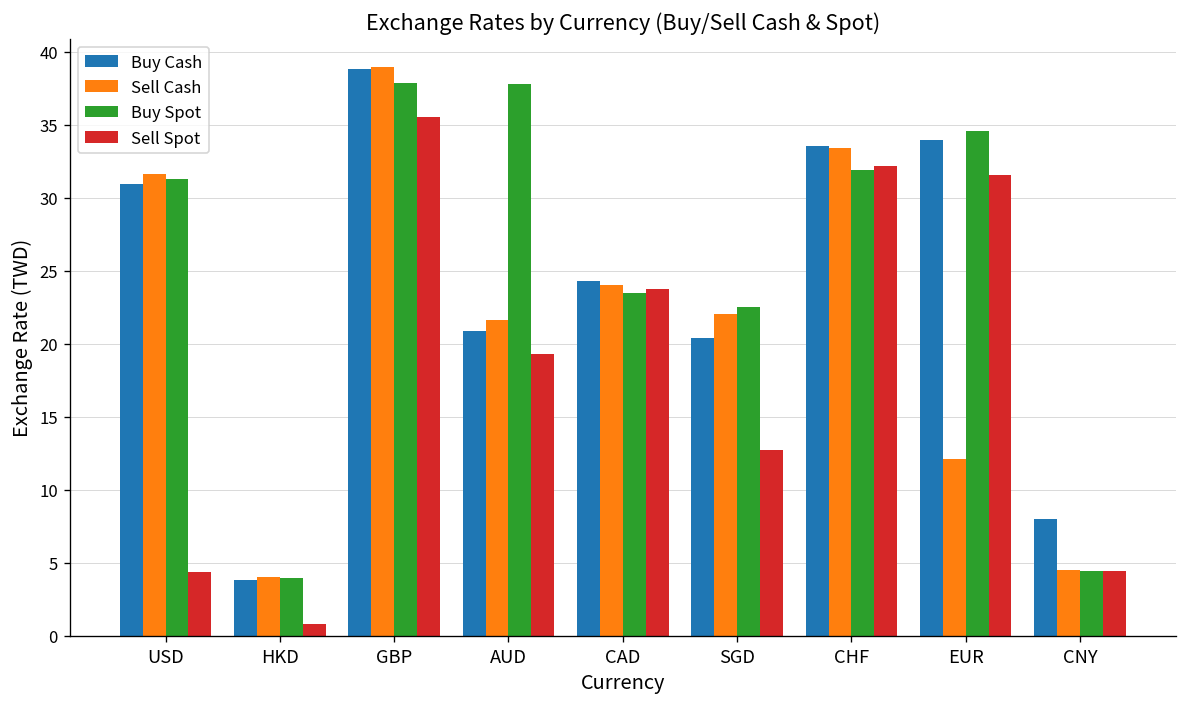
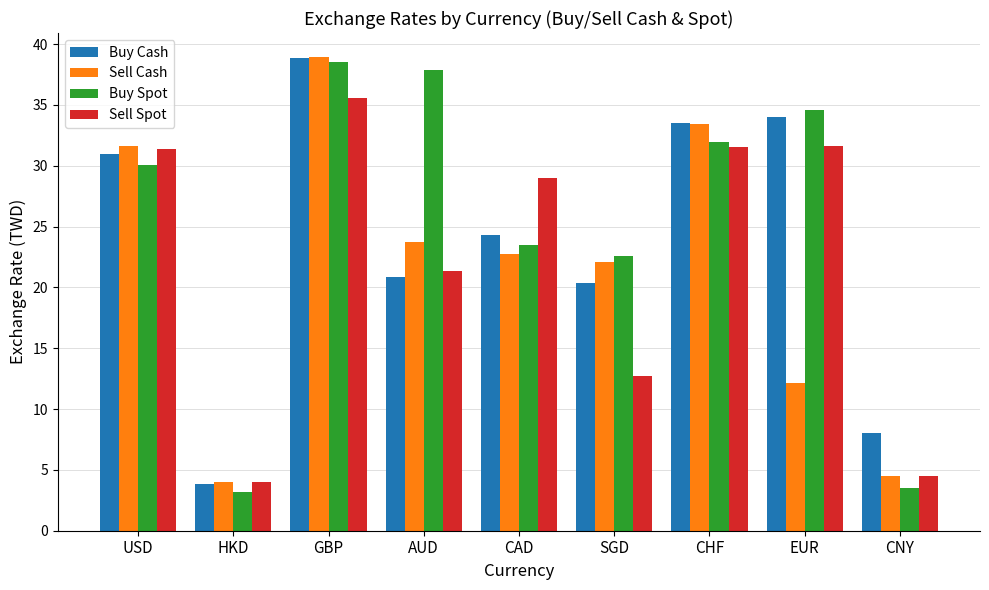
Buy Spot, USD: 31.3 -> 30.1
Sell Spot, USD: 4.4 -> 31.4
Buy Spot, HKD: 4.0 -> 3.2
Sell Spot, HKD: 0.8 -> 4.0
Buy Spot, GBP: 37.8 -> 38.6
Sell Cash, AUD: 21.6 -> 23.7
Sell Spot, AUD: 19.3 -> 21.4
Sell Cash, CAD: 24.0 -> 22.8
Sell Spot, CAD: 23.7 -> 29.0
Sell Spot, CHF: 32.2 -> 31.5
Buy Spot, CNY: 4.4 -> 3.5
